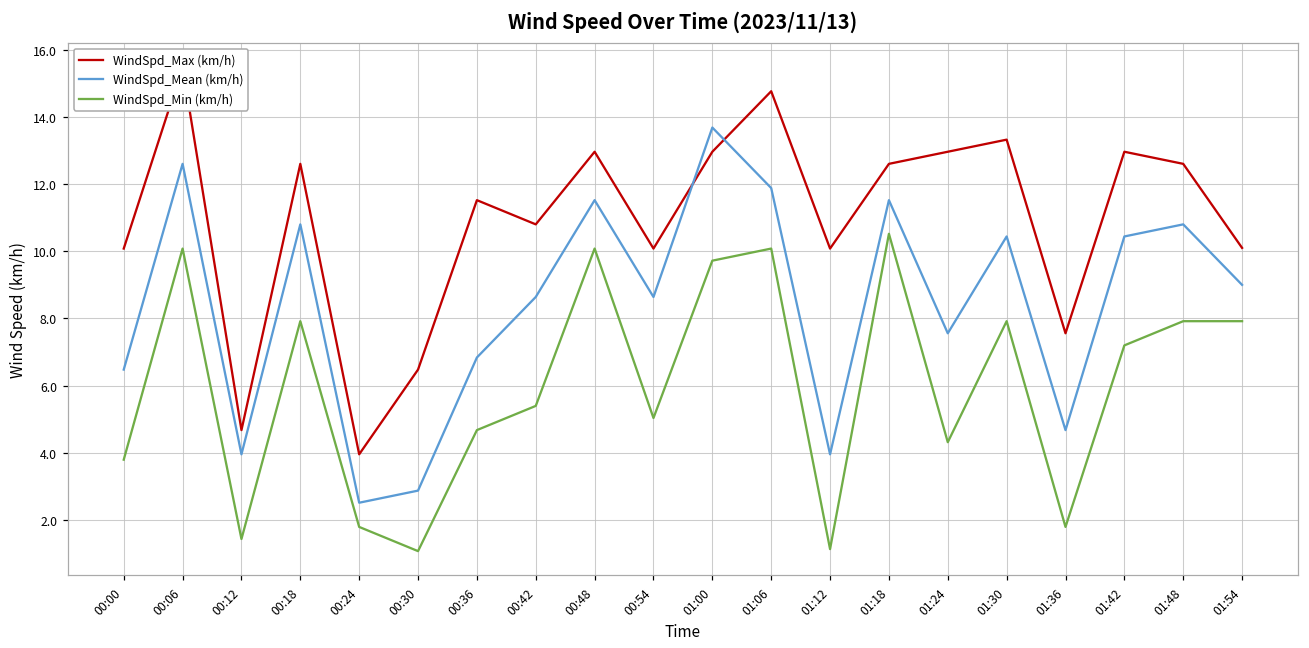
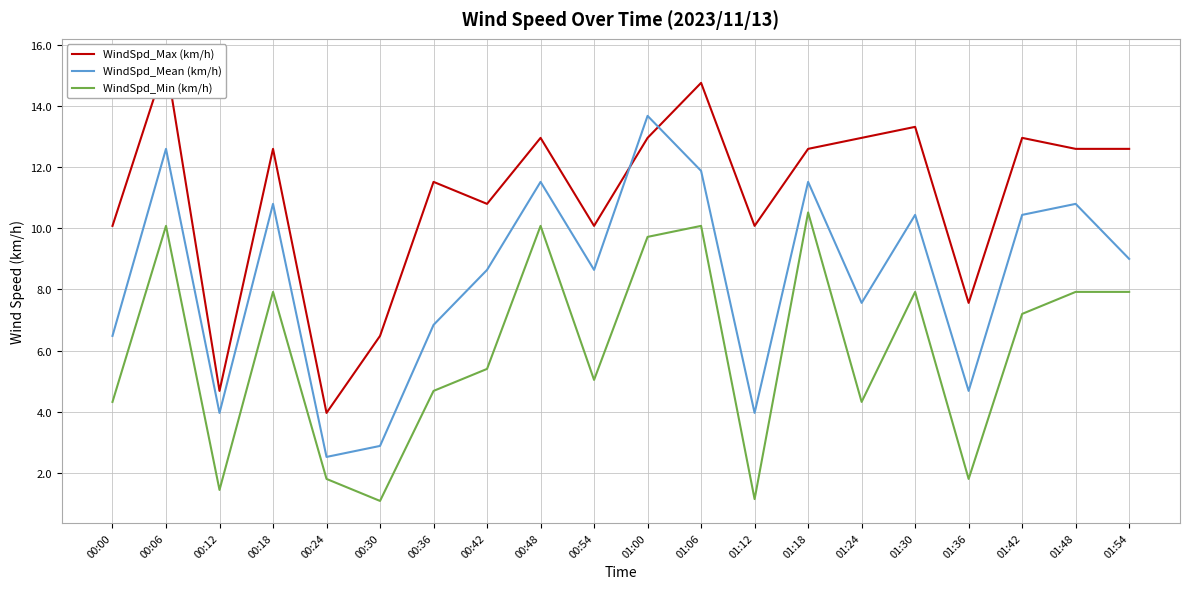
WindSpd_Min (km/h), 00:00: 3.8 -> 4.3
WindSpd_Max (km/h), 01:54: 10.1 -> 12.6
